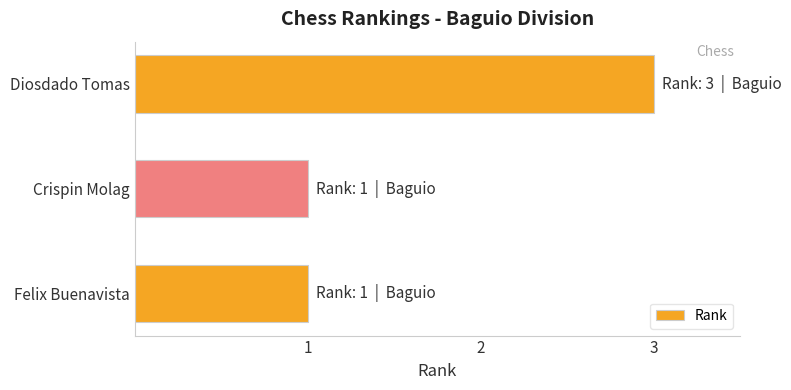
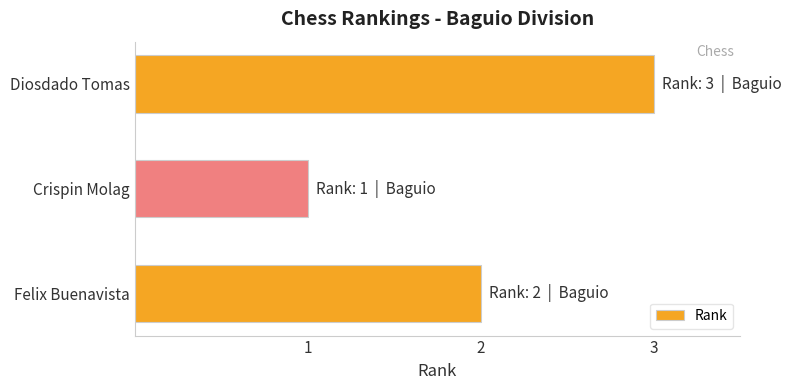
Felix Buenavista: 1 -> 2
